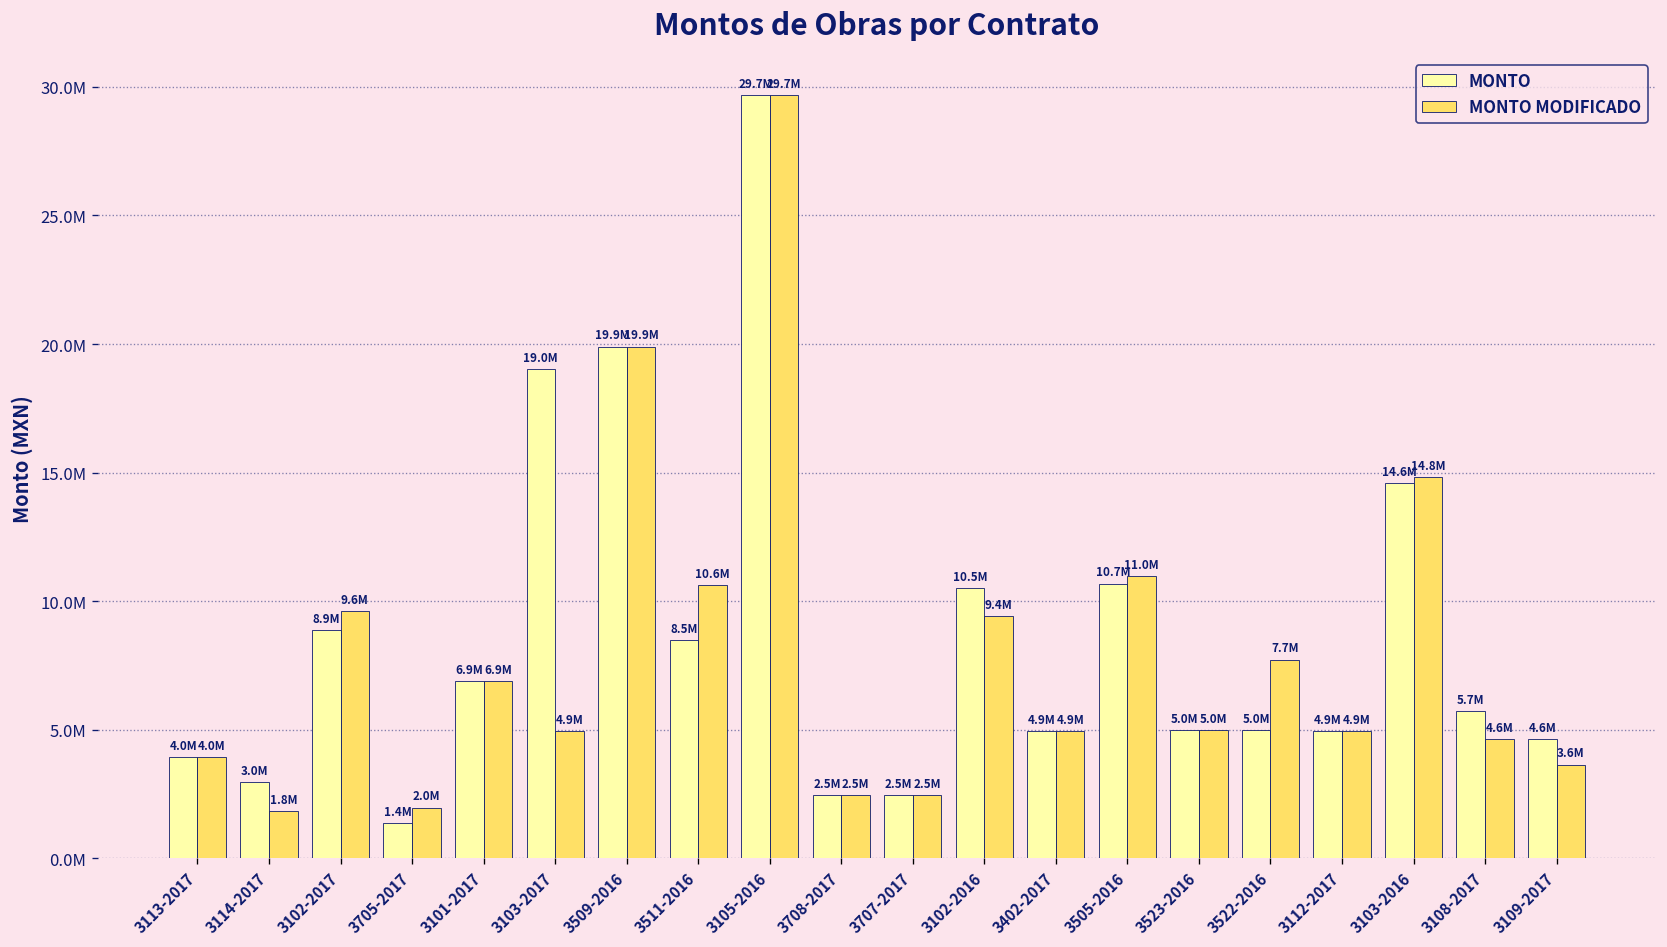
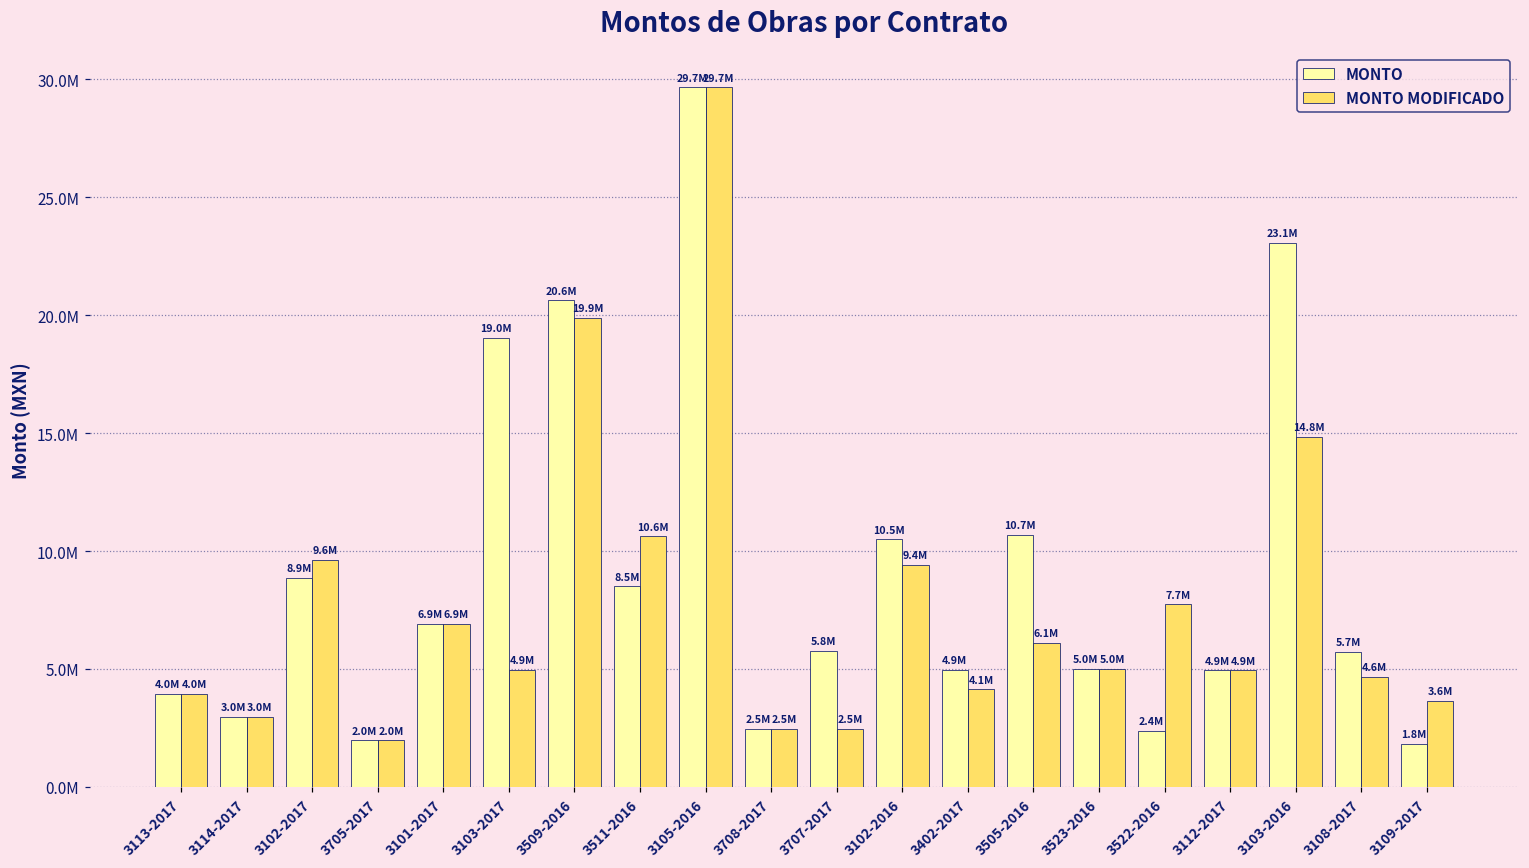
MONTO MODIFICADO, 3114-2017: 1.8M -> 3.0M
MONTO, 3705-2017: 1.4M -> 2.0M
MONTO, 3509-2016: 19.9M -> 20.6M
MONTO, 3707-2017: 2.5M -> 5.8M
MONTO MODIFICADO, 3402-2017: 4.9M -> 4.1M
MONTO MODIFICADO, 3505-2016: 11.0M -> 6.1M
MONTO, 3522-2016: 5.0M -> 2.4M
MONTO, 3103-2016: 14.6M -> 23.1M
MONTO, 3109-2017: 4.6M -> 1.8M
